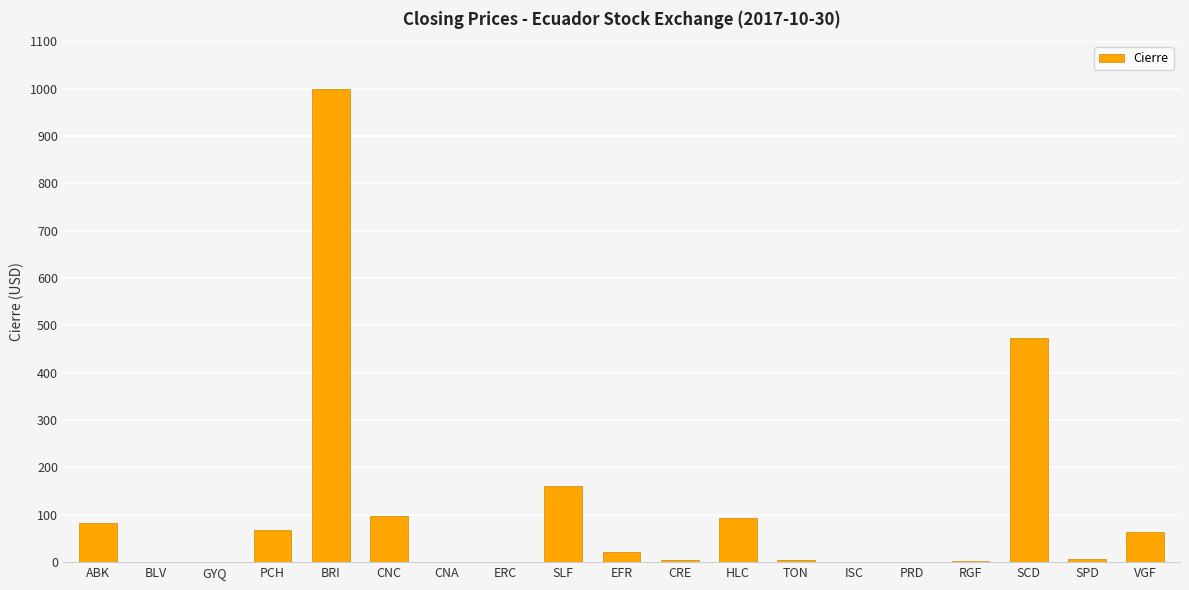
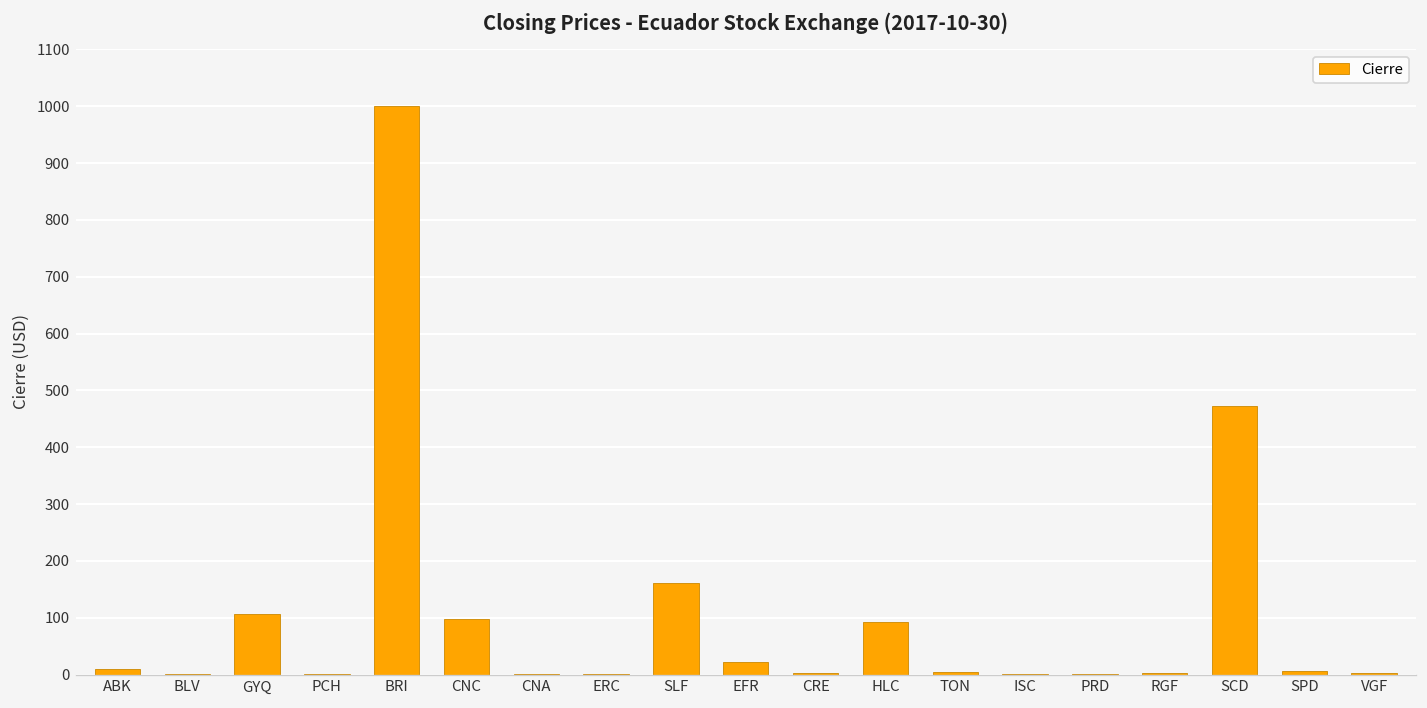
ABK: 80 -> 10
GYQ: 0 -> 110
PCH: 70 -> 0
VGF: 60 -> 0
